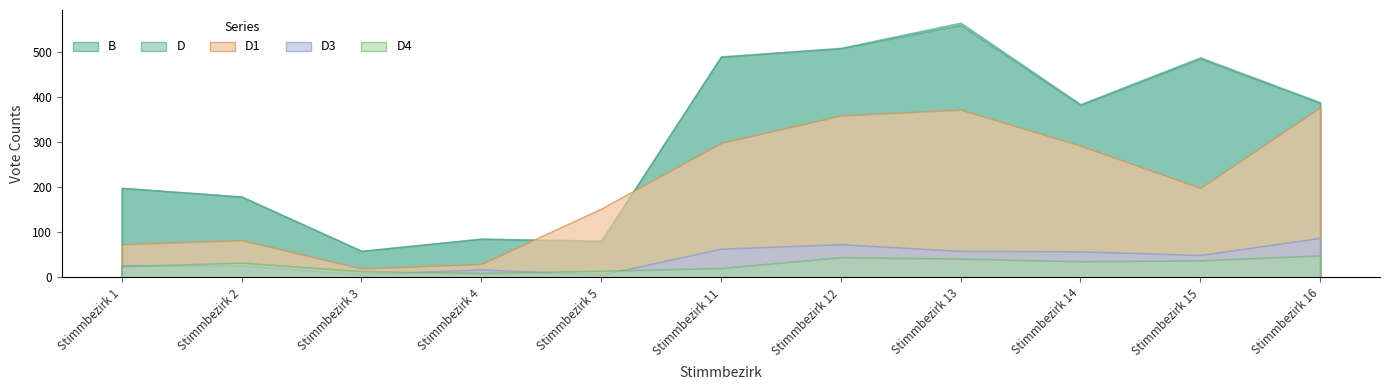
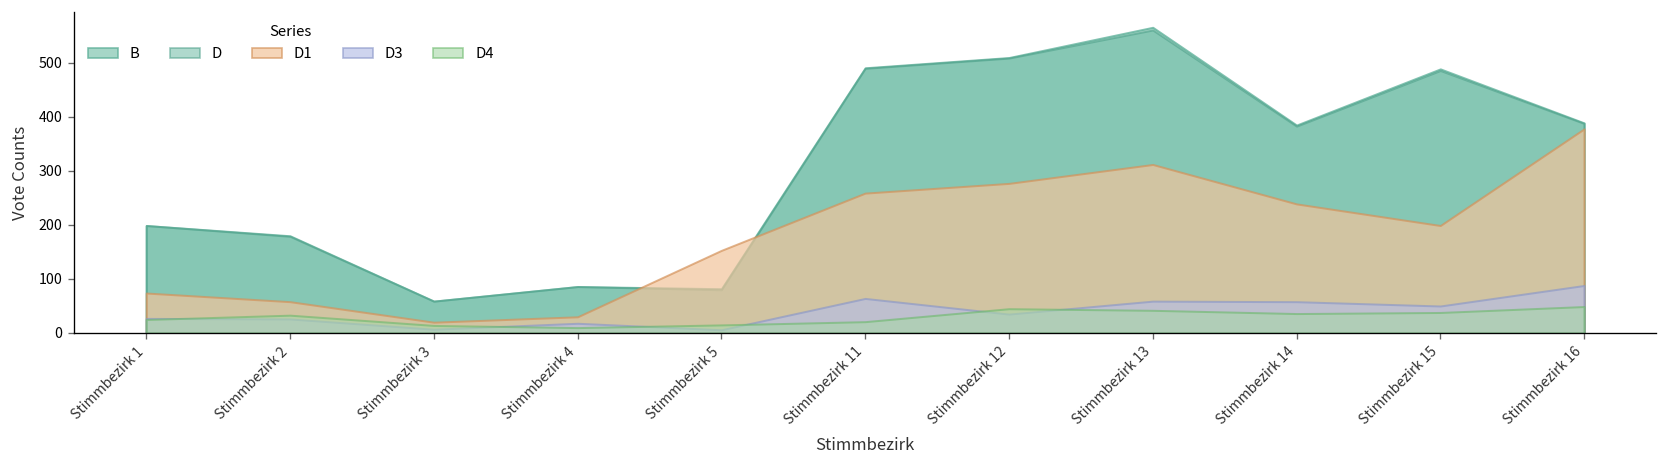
D1, Stimmbezirk 2: 80 -> 60
D1, Stimmbezirk 11: 300 -> 260
D1, Stimmbezirk 12: 360 -> 280
D3, Stimmbezirk 12: 70 -> 40
D1, Stimmbezirk 13: 370 -> 310
D1, Stimmbezirk 14: 290 -> 240
